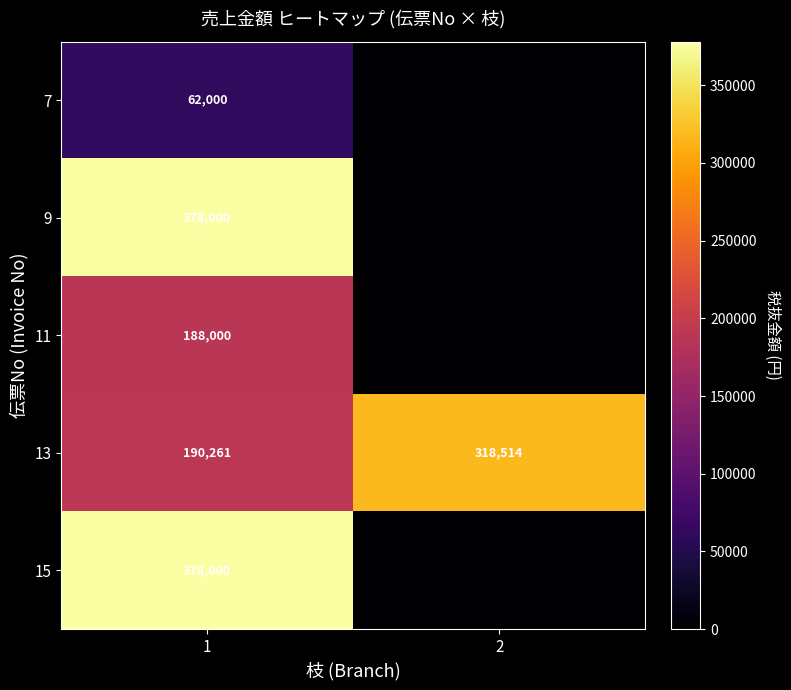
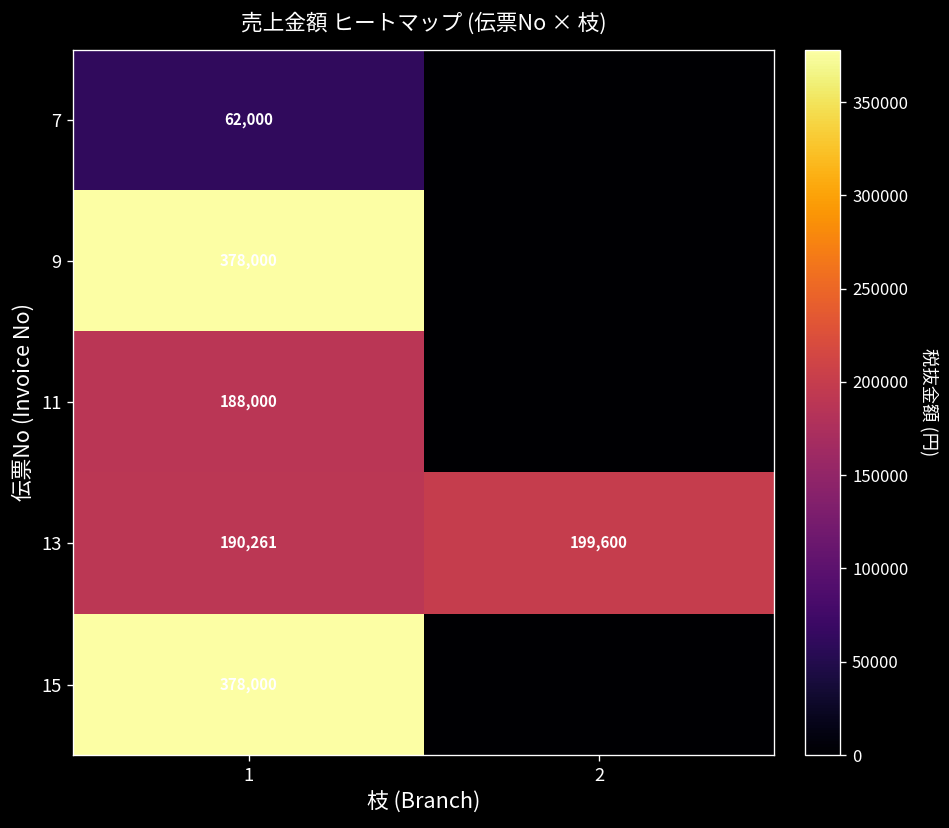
13, 2: 318,514 -> 199,600
